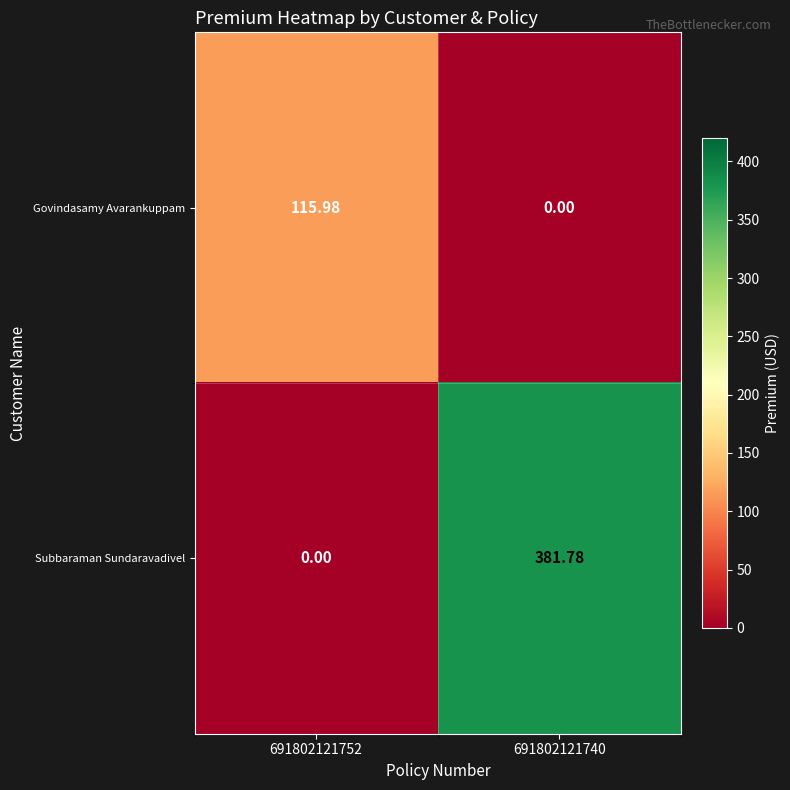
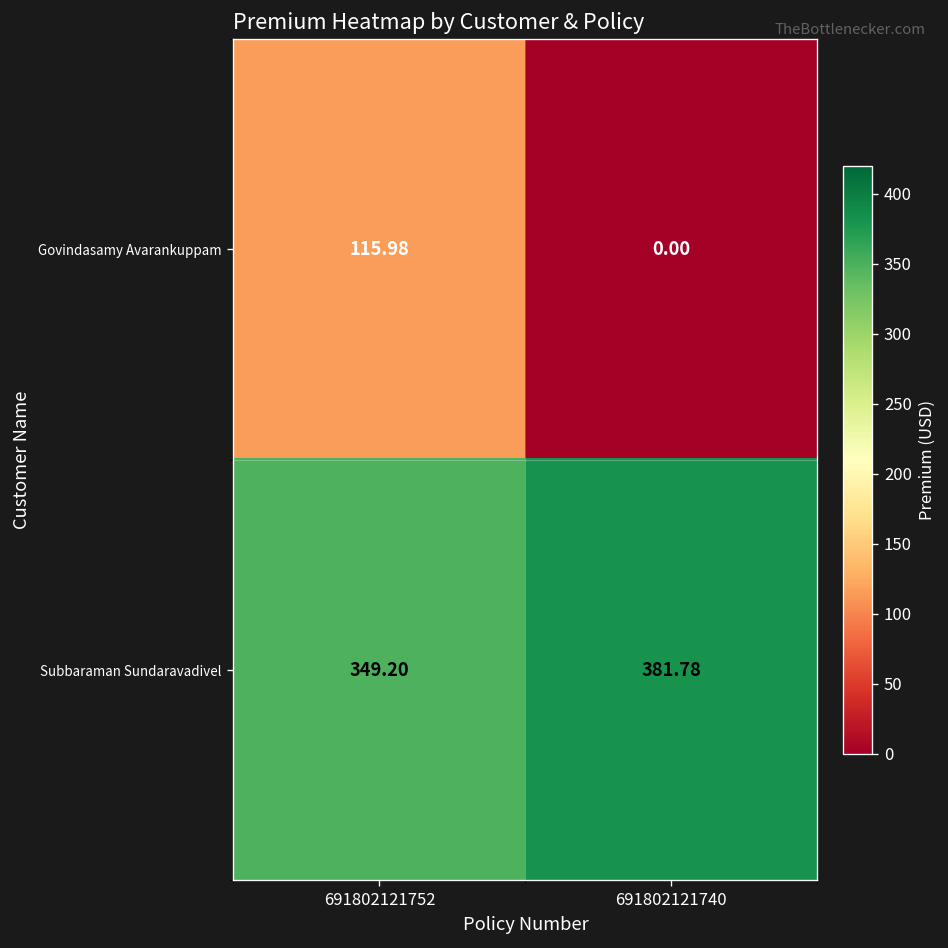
Subbaraman Sundaravadivel, 691802121752: 0.00 -> 349.20
